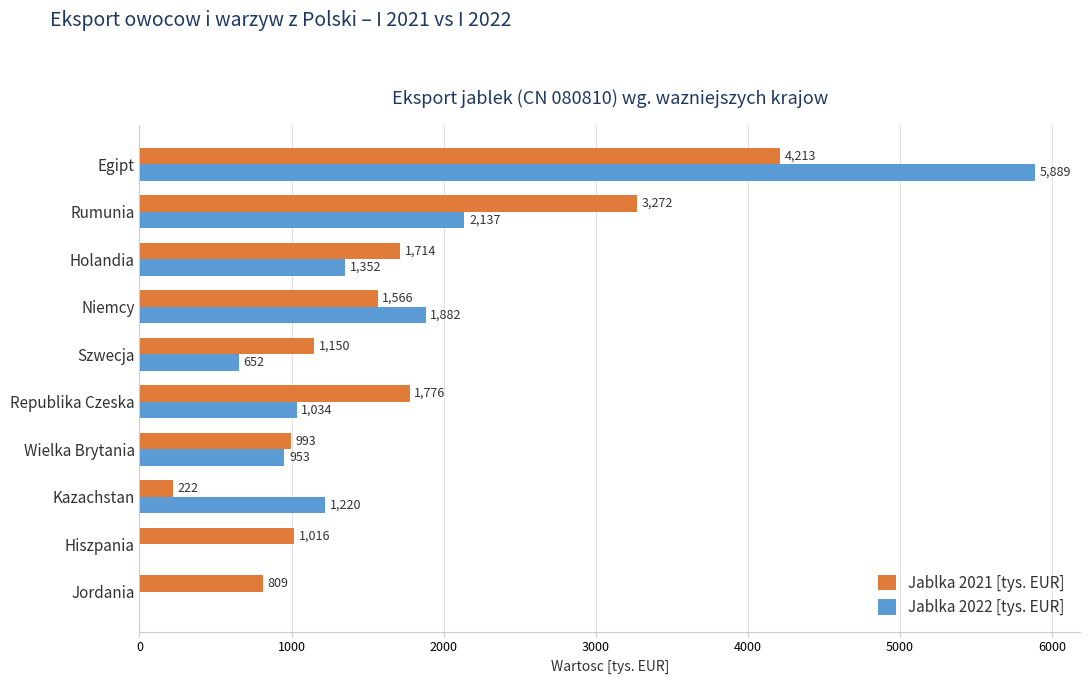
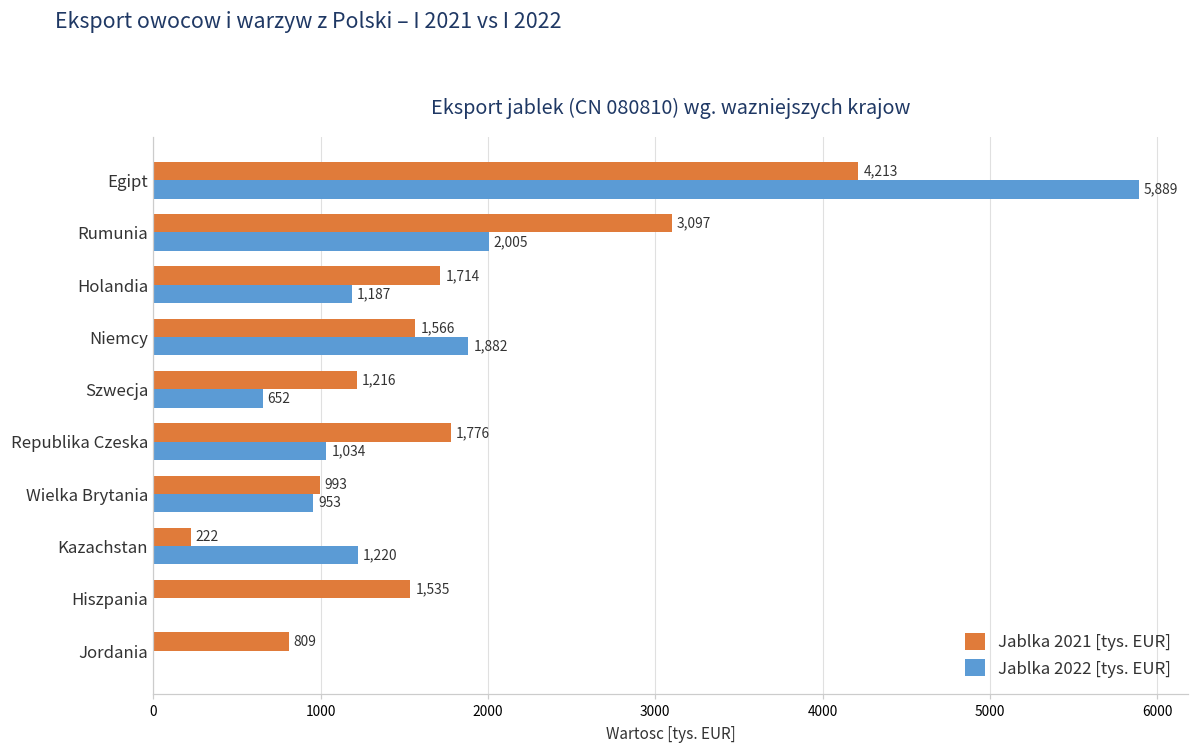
Jablka 2021 [tys. EUR], Rumunia: 3,272 -> 3,097
Jablka 2022 [tys. EUR], Rumunia: 2,137 -> 2,005
Jablka 2022 [tys. EUR], Holandia: 1,352 -> 1,187
Jablka 2021 [tys. EUR], Szwecja: 1,150 -> 1,216
Jablka 2021 [tys. EUR], Hiszpania: 1,016 -> 1,535
